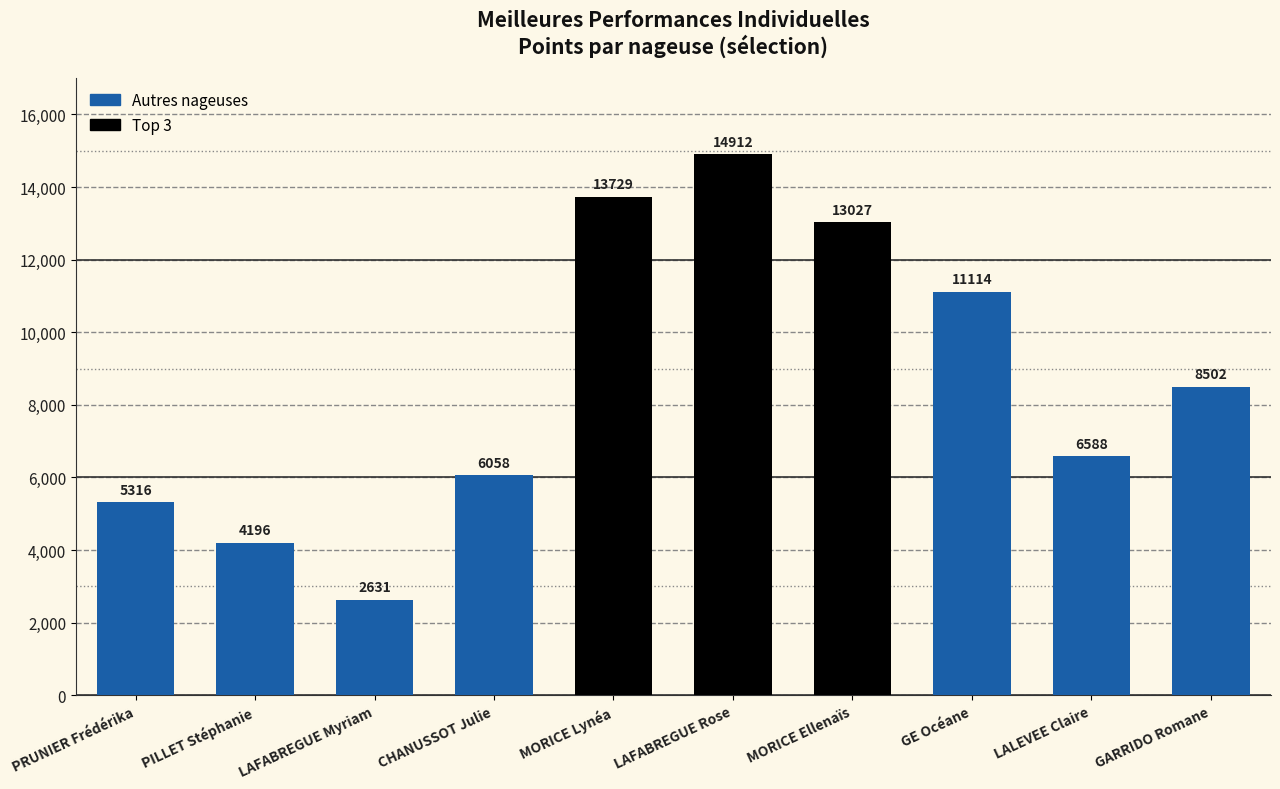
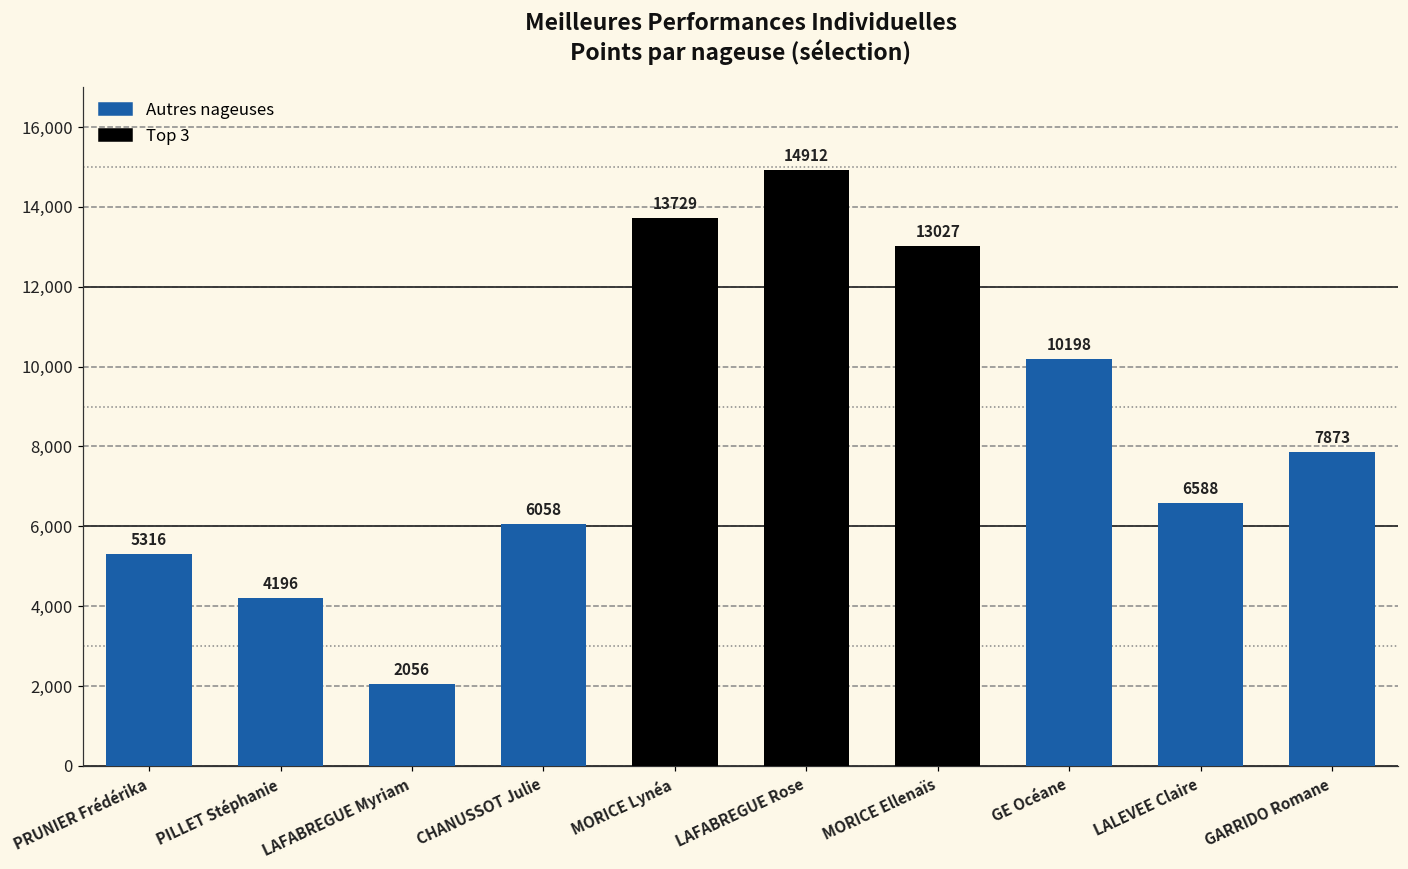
LAFABREGUE Myriam: 2631 -> 2056
GE Océane: 11114 -> 10198
GARRIDO Romane: 8502 -> 7873
